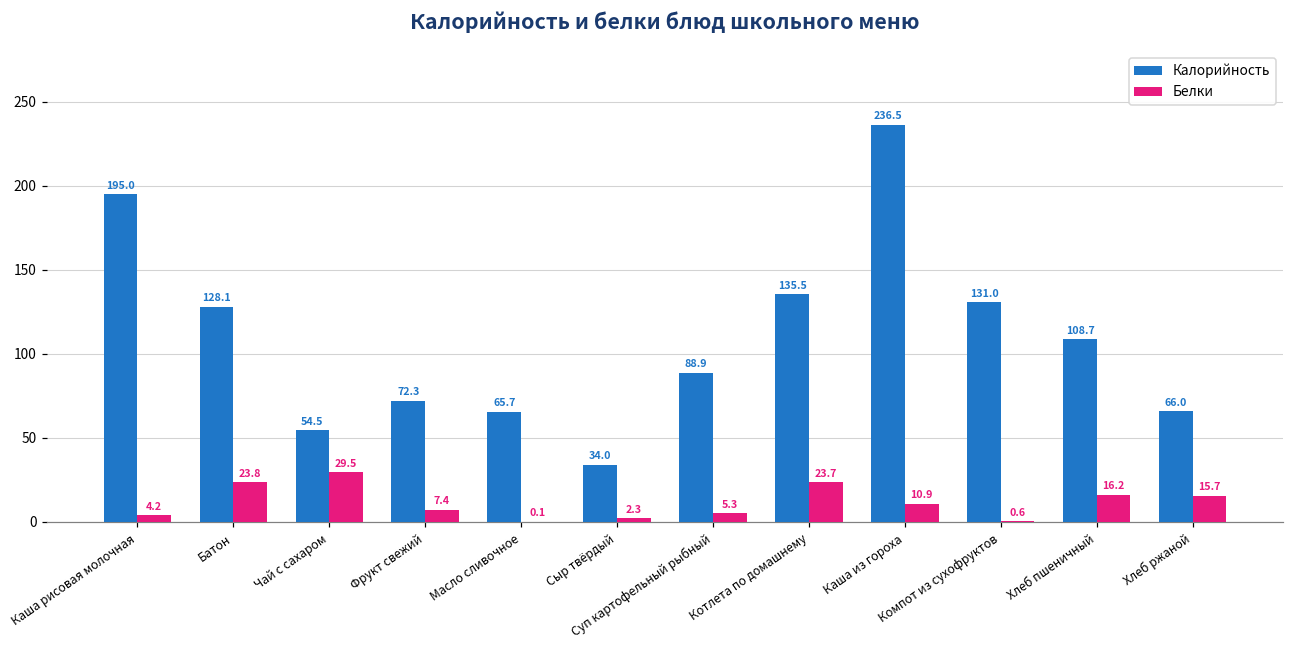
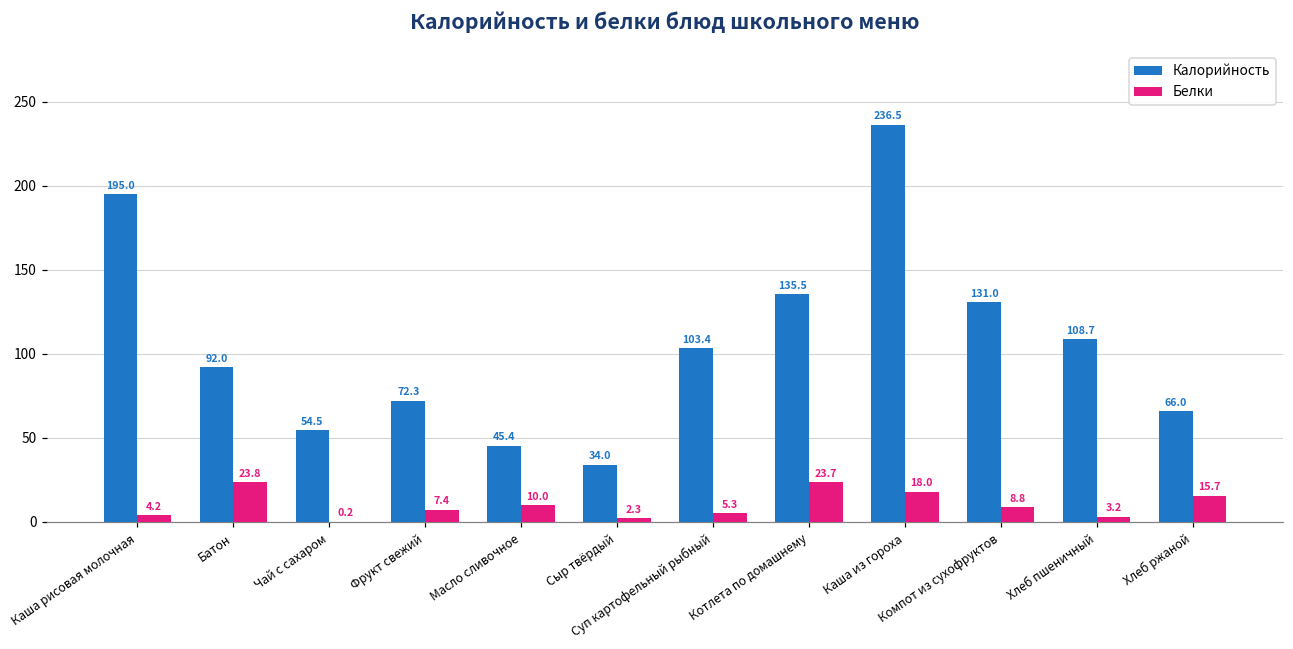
Калорийность, Батон: 128.1 -> 92.0
Белки, Чай с сахаром: 29.5 -> 0.2
Калорийность, Масло сливочное: 65.7 -> 45.4
Белки, Масло сливочное: 0.1 -> 10.0
Калорийность, Суп картофельный рыбный: 88.9 -> 103.4
Белки, Каша из гороха: 10.9 -> 18.0
Белки, Компот из сухофруктов: 0.6 -> 8.8
Белки, Хлеб пшеничный: 16.2 -> 3.2
